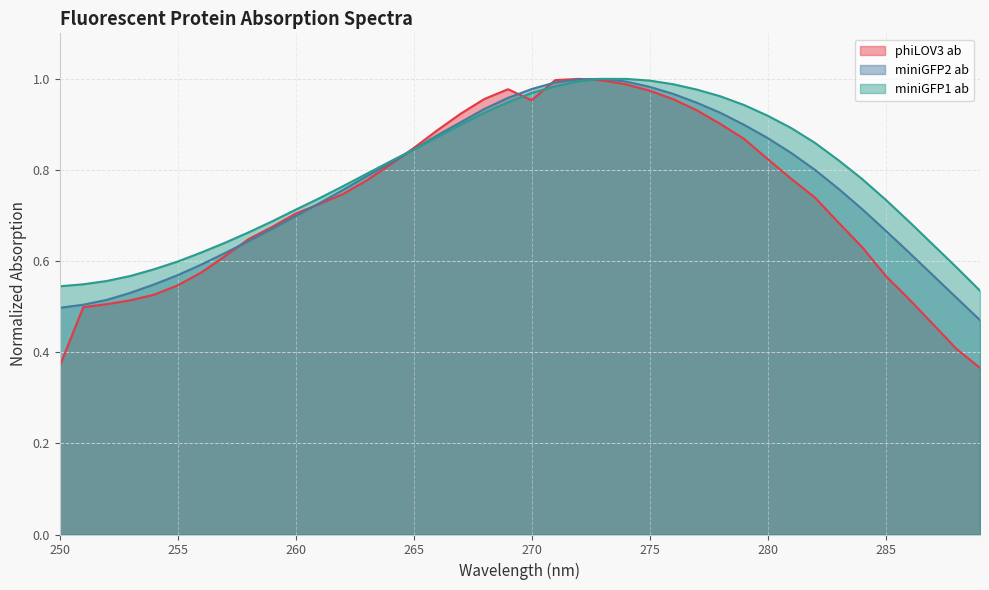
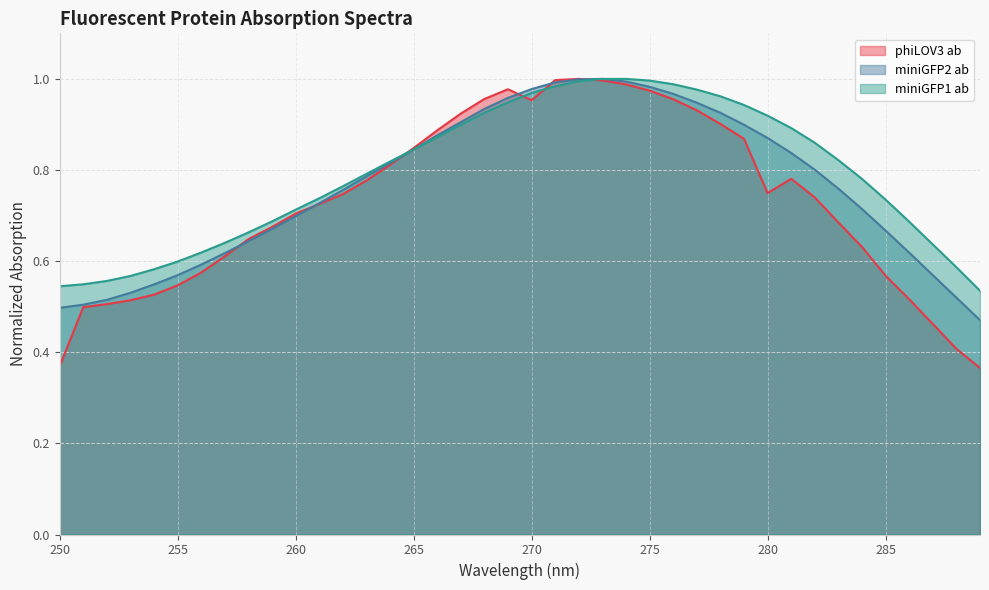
phiLOV3 ab, 280: 0.82 -> 0.75
